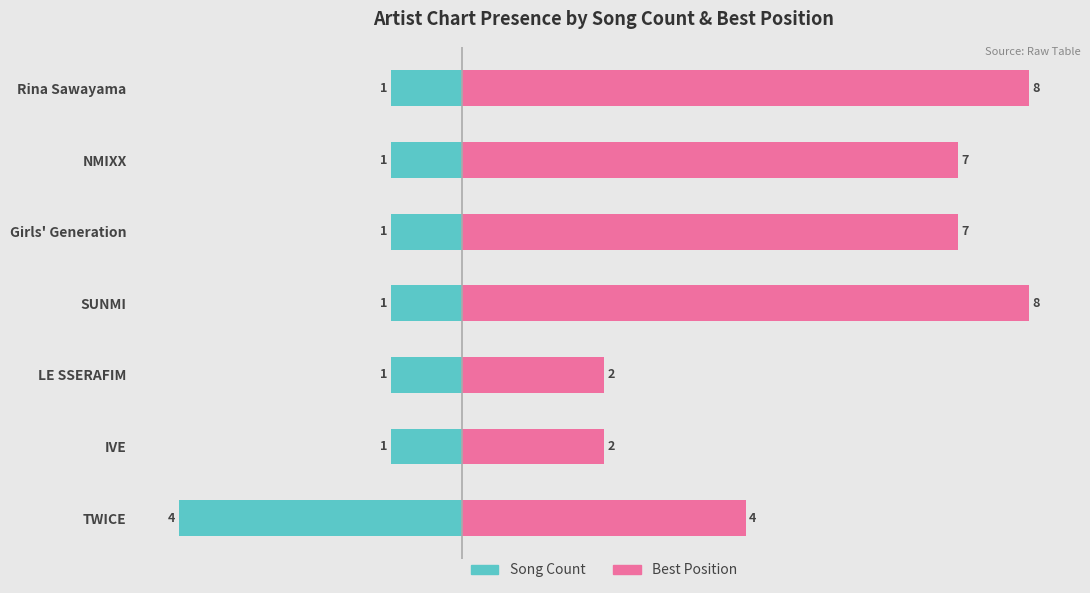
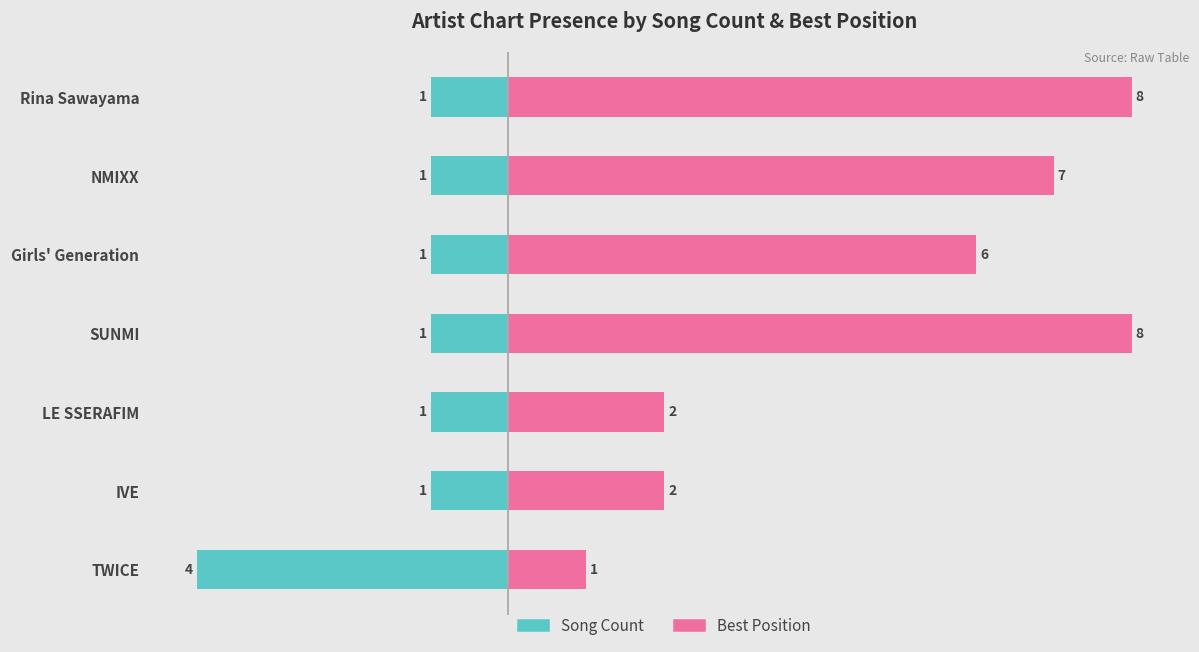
Best Position, Girls' Generation: 7 -> 6
Best Position, TWICE: 4 -> 1
